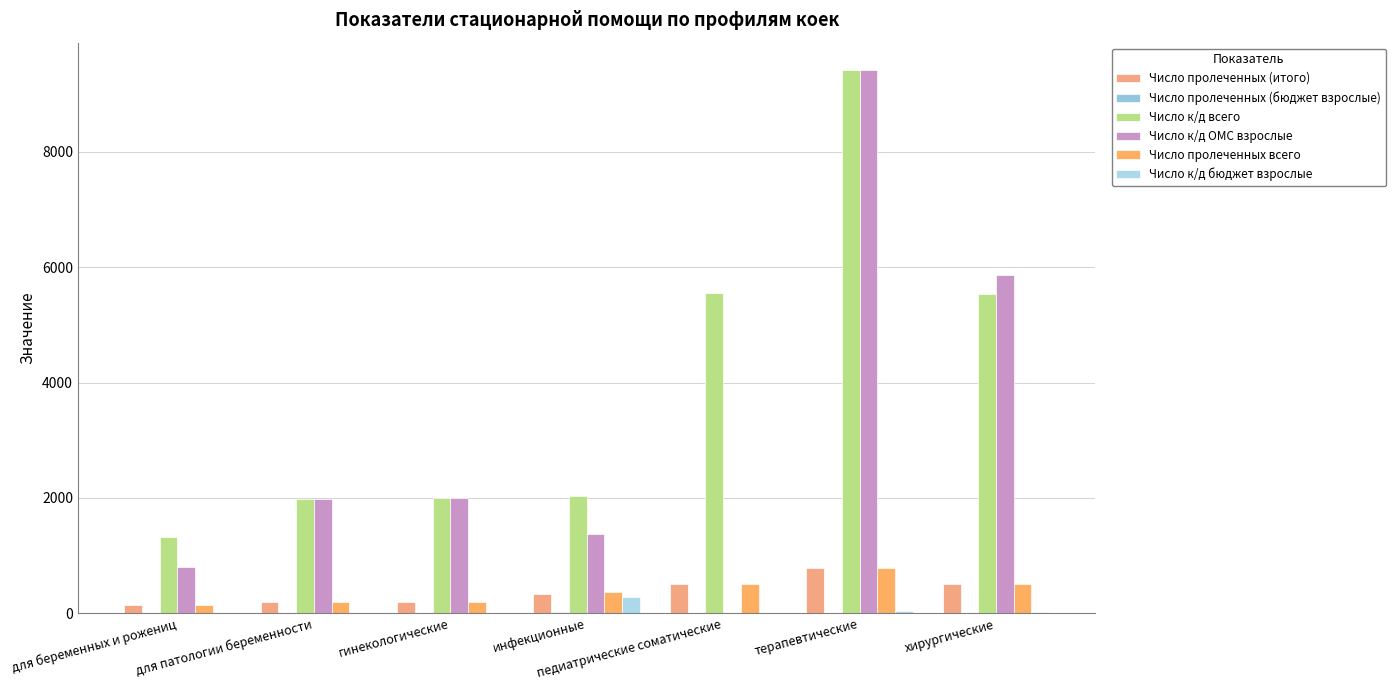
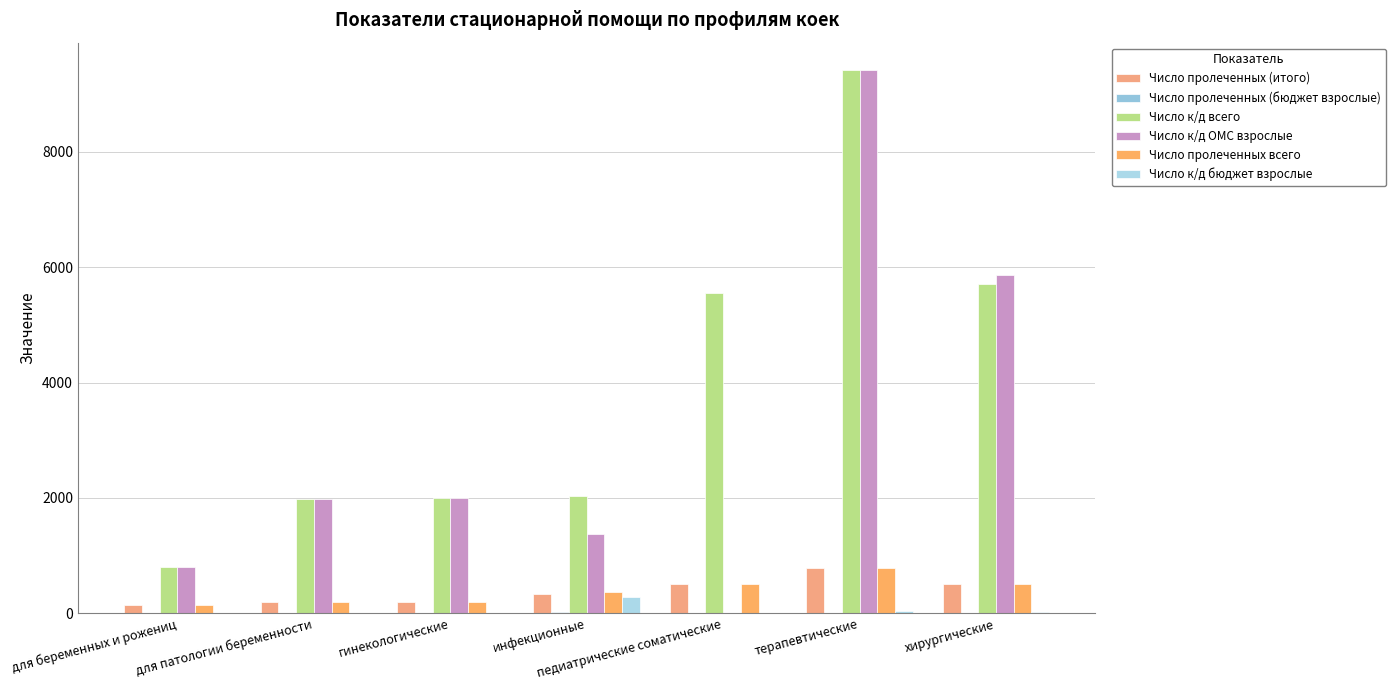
Число к/д всего, для беременных и рожениц: 1300 -> 800
Число к/д всего, хирургические: 5500 -> 5700
